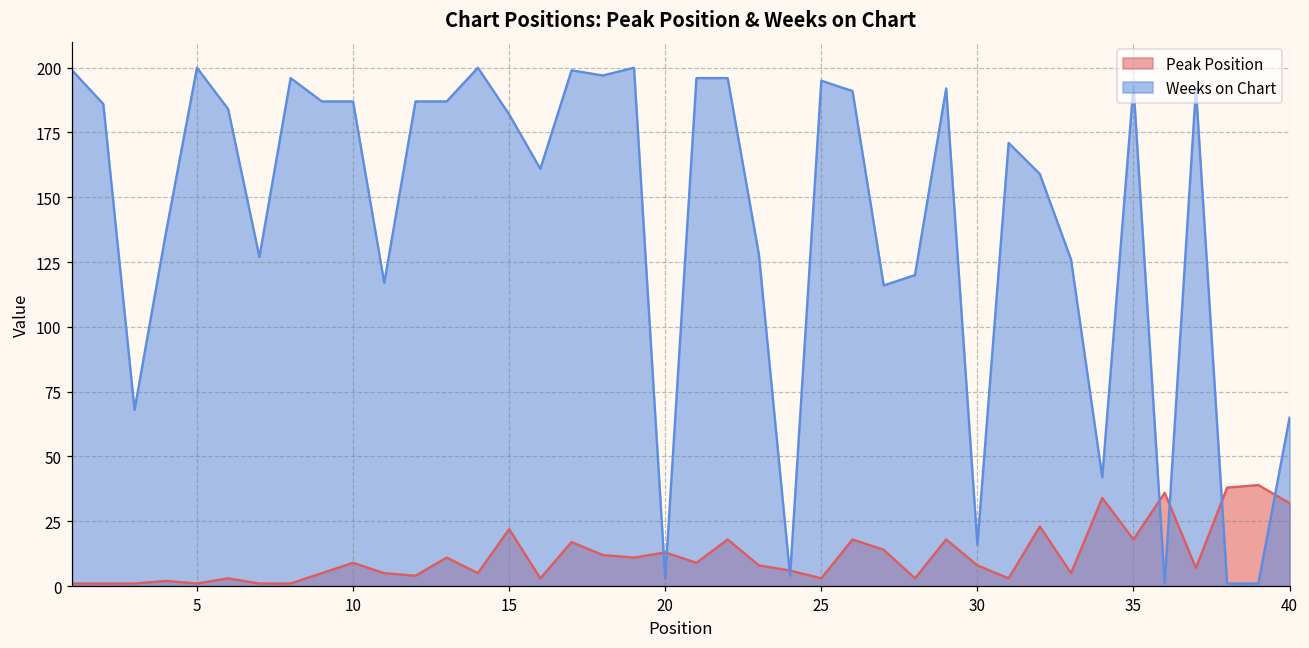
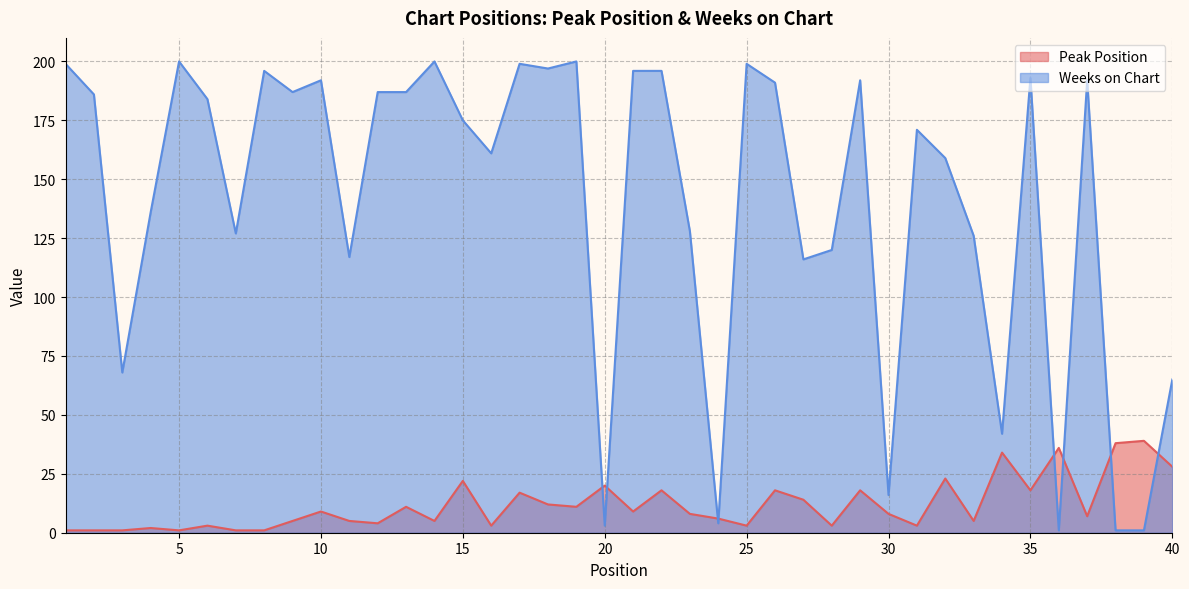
Weeks on Chart, 10: 187 -> 192
Weeks on Chart, 15: 182 -> 175
Peak Position, 20: 13 -> 20
Weeks on Chart, 25: 195 -> 199
Peak Position, 40: 32 -> 28
